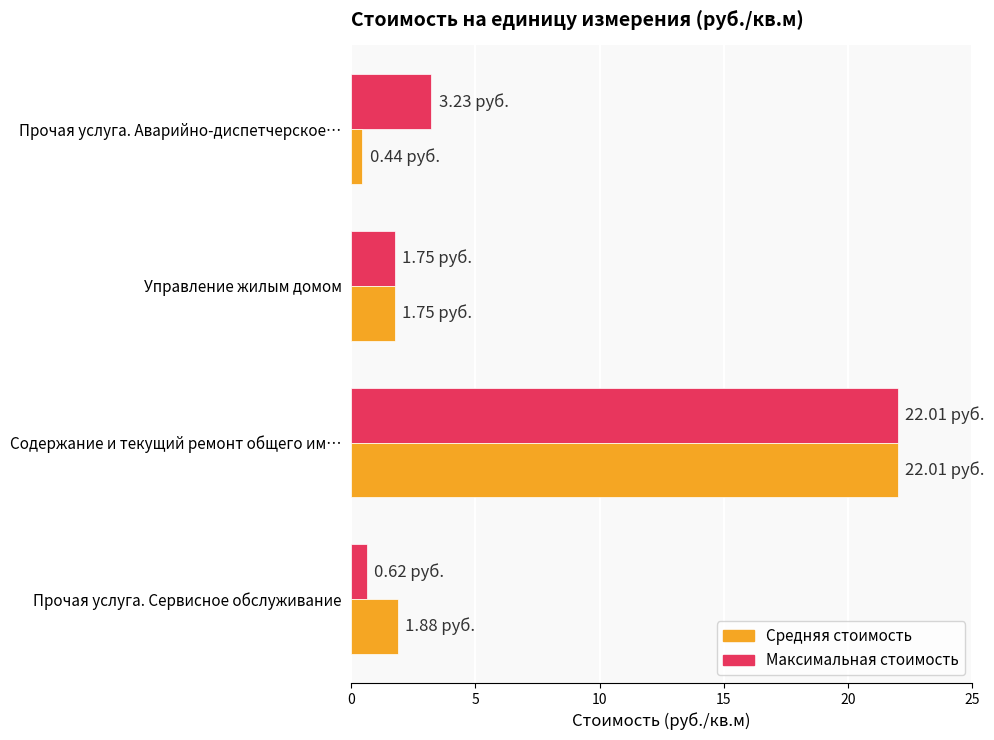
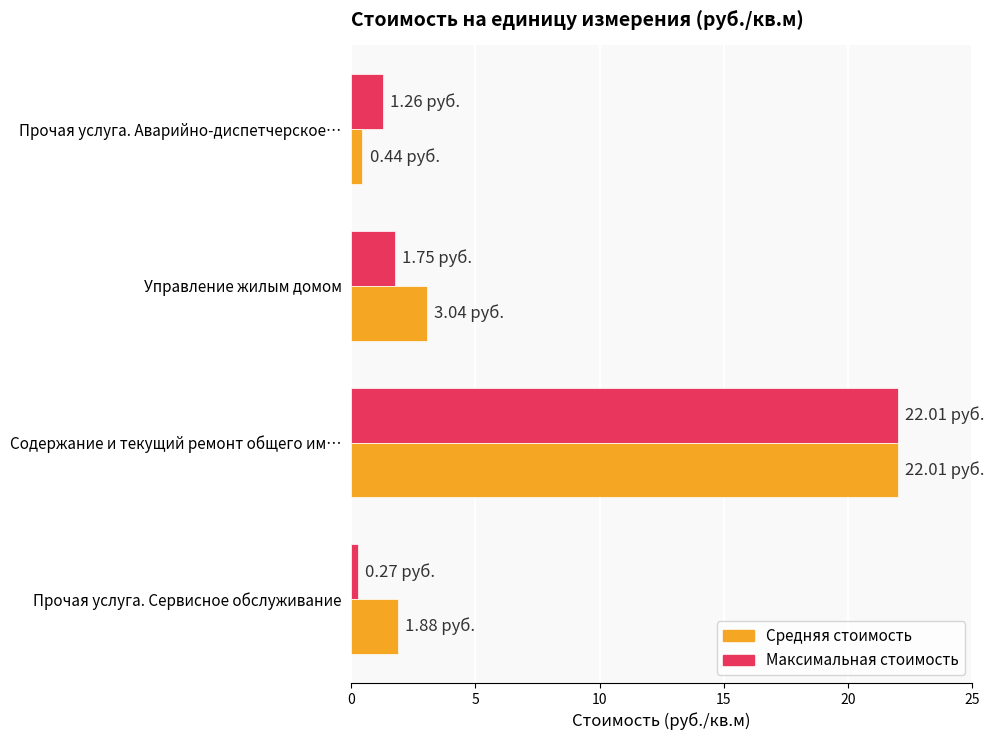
Максимальная стоимость, Прочая услуга. Аварийно-диспетчерское…: 3.23 -> 1.26
Средняя стоимость, Управление жилым домом: 1.75 -> 3.04
Максимальная стоимость, Прочая услуга. Сервисное обслуживание: 0.62 -> 0.27
